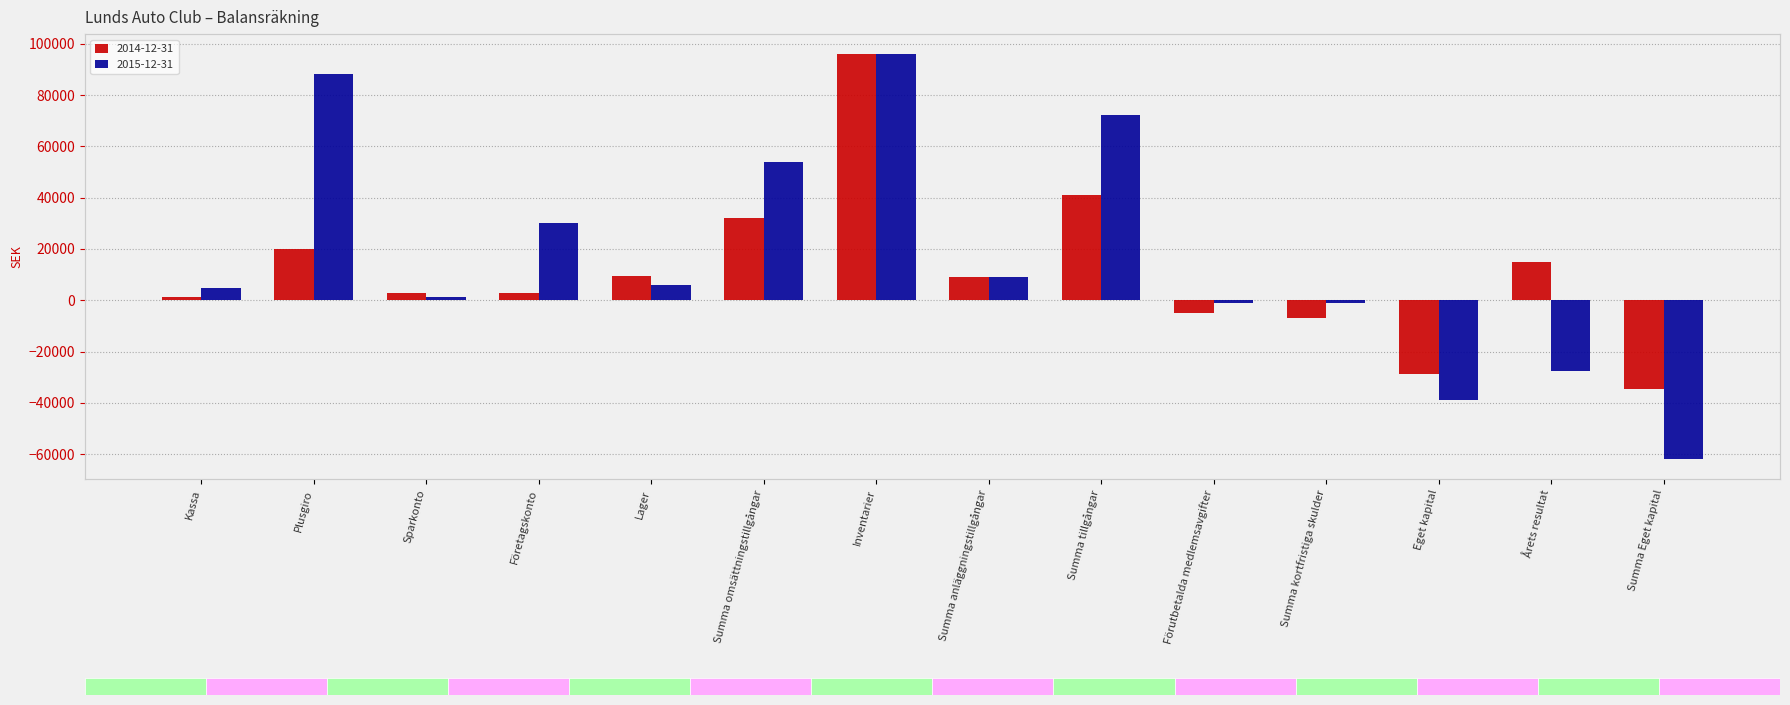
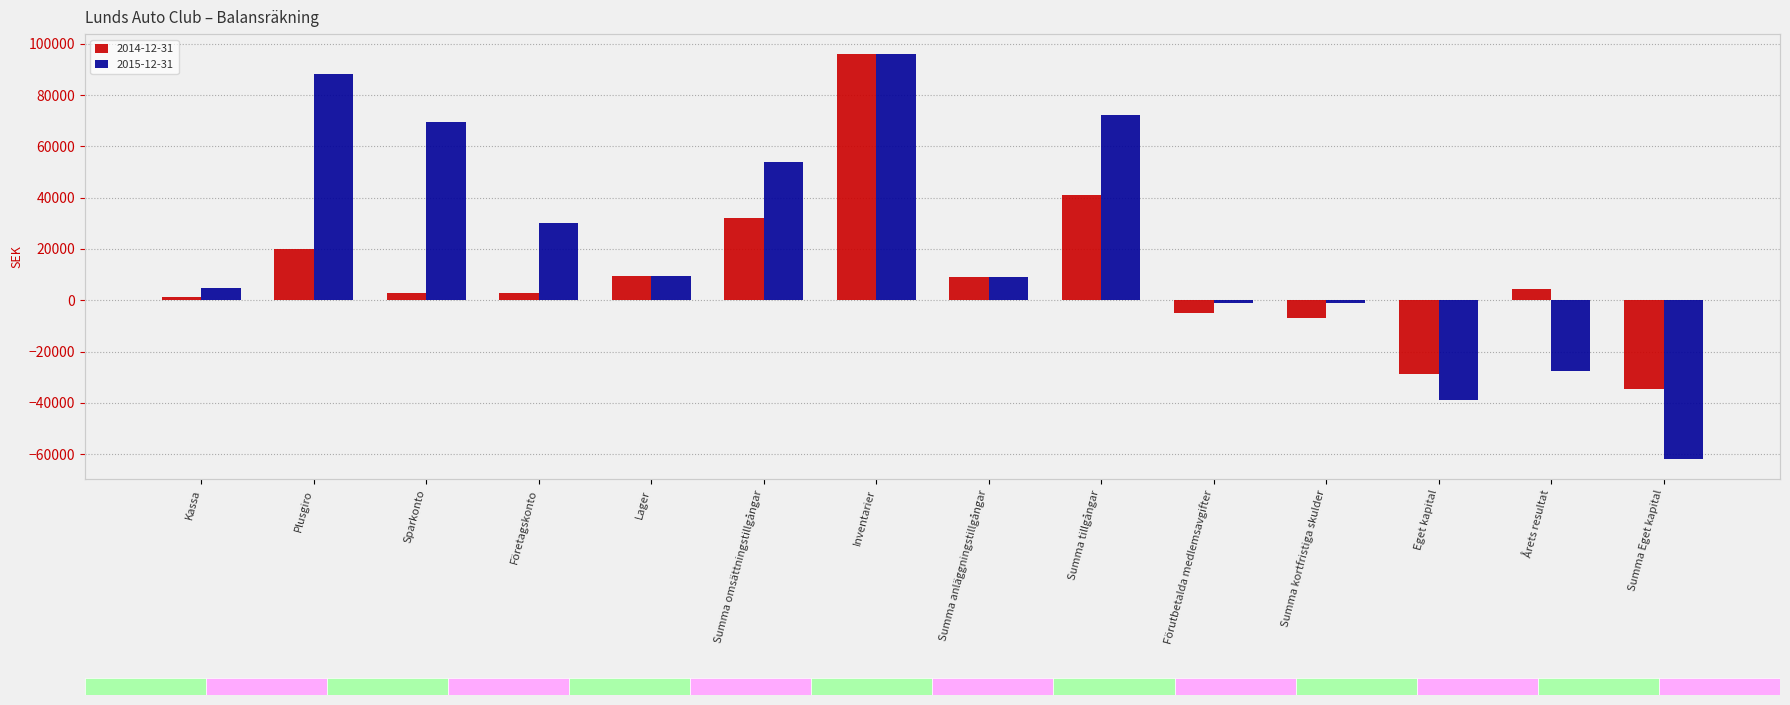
Lunds Auto Club – Balansräkning, 2015-12-31, Sparkonto: 1000 -> 69000
Lunds Auto Club – Balansräkning, 2015-12-31, Lager: 6000 -> 9000
Lunds Auto Club – Balansräkning, 2014-12-31, Årets resultat: 15000 -> 4000
